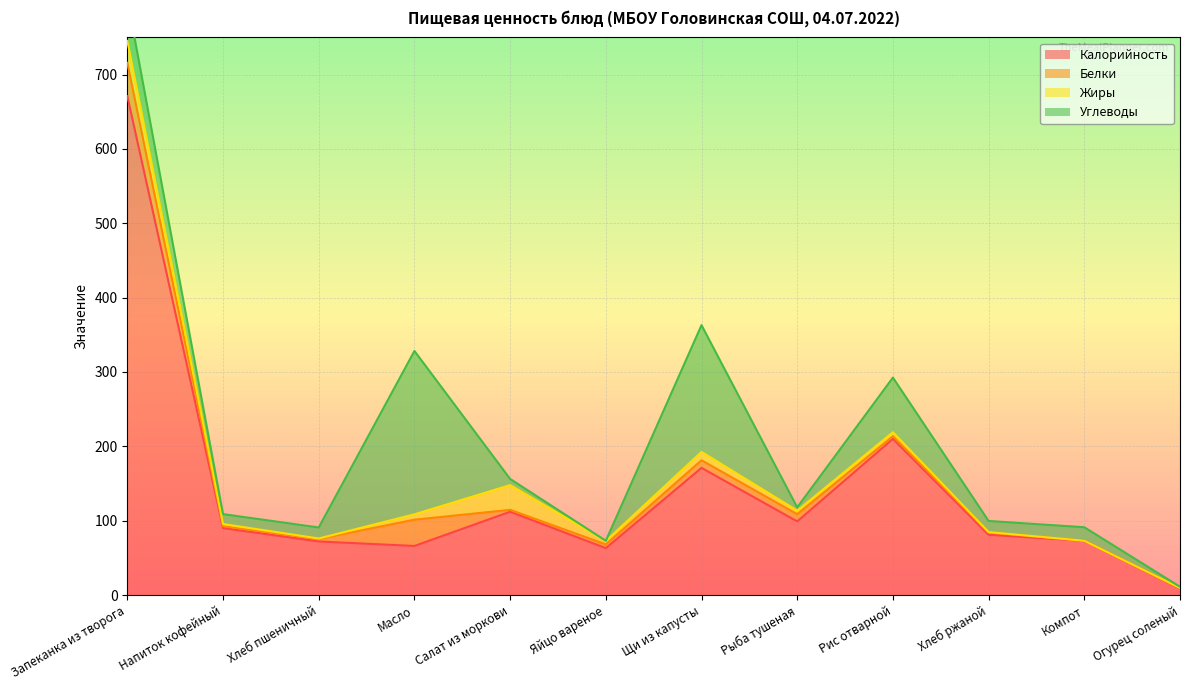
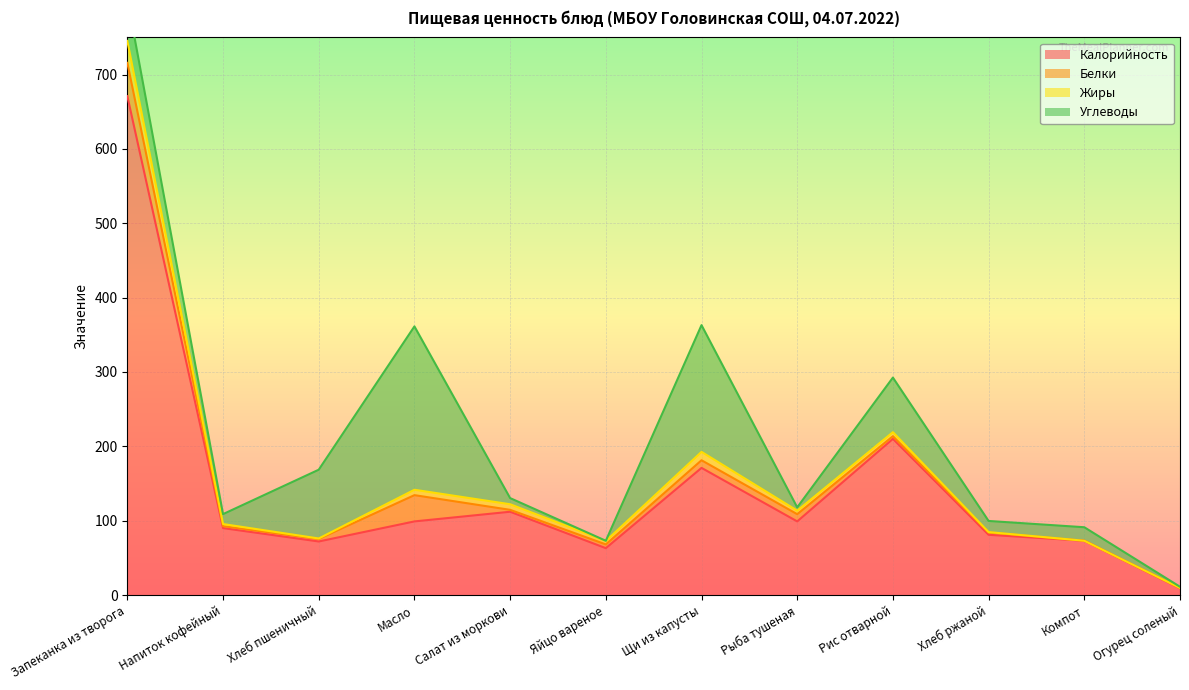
Углеводы, Хлеб пшеничный: 10 -> 90
Калорийность, Масло: 70 -> 100
Жиры, Салат из моркови: 30 -> 10
